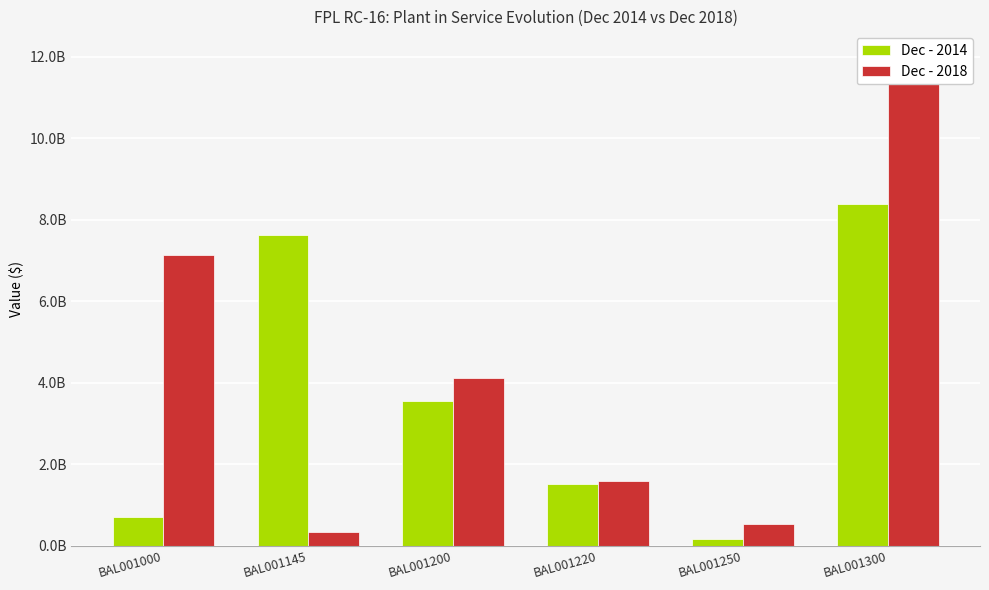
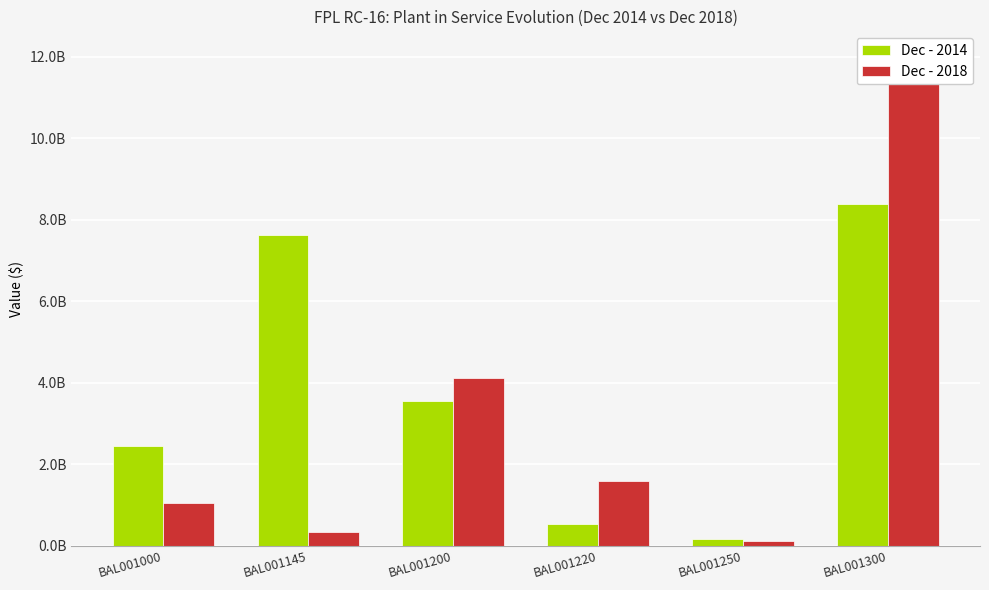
Dec - 2014, BAL001000: 700000000 -> 2500000000
Dec - 2018, BAL001000: 7100000000 -> 1000000000
Dec - 2014, BAL001220: 1500000000 -> 500000000
Dec - 2018, BAL001250: 500000000 -> 100000000
